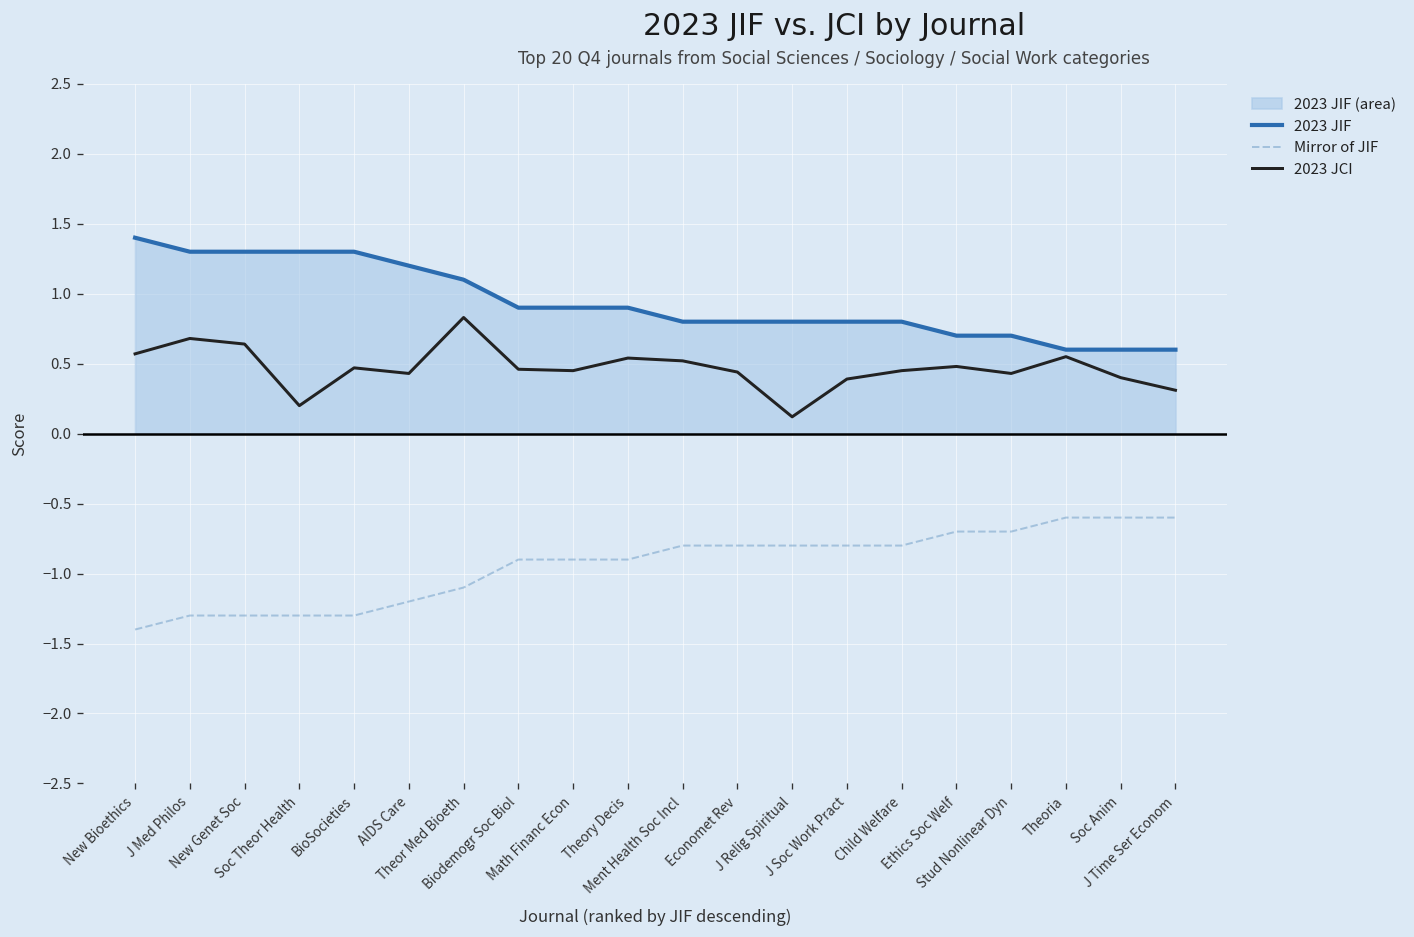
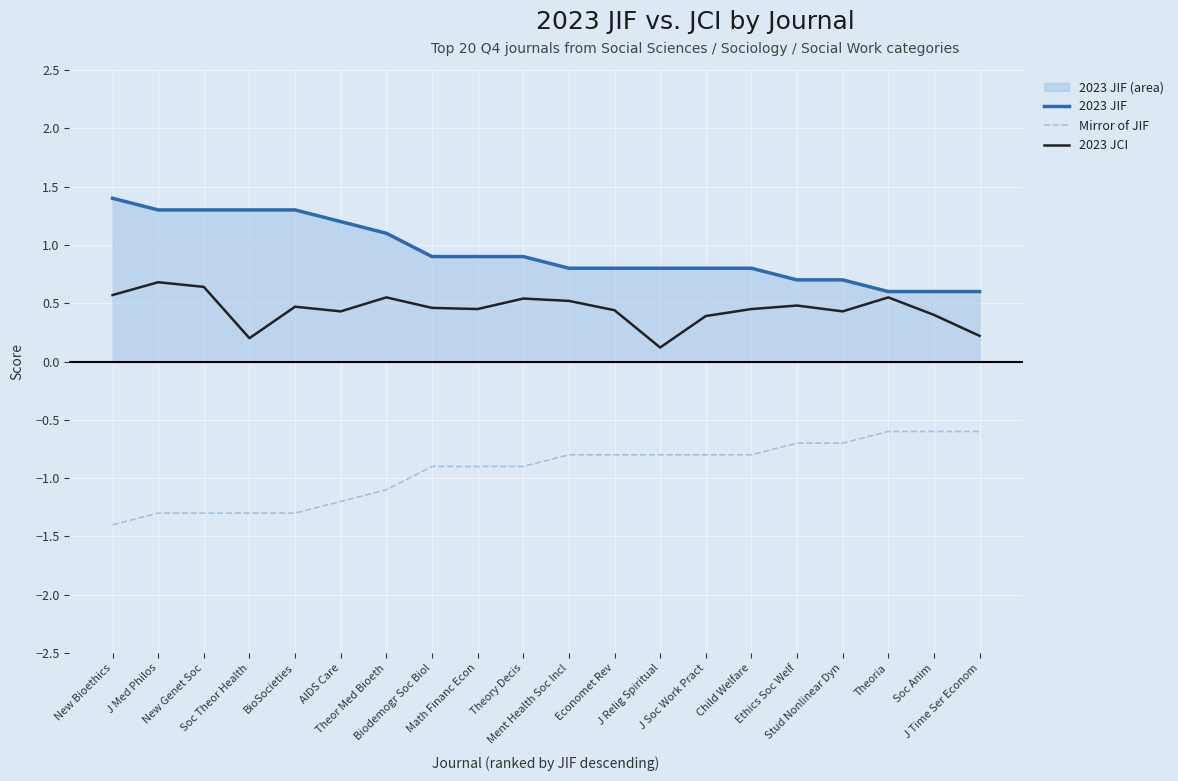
2023 JCI, Theor Med Bioeth: 0.83 -> 0.55
2023 JCI, J Time Ser Econom: 0.31 -> 0.22
